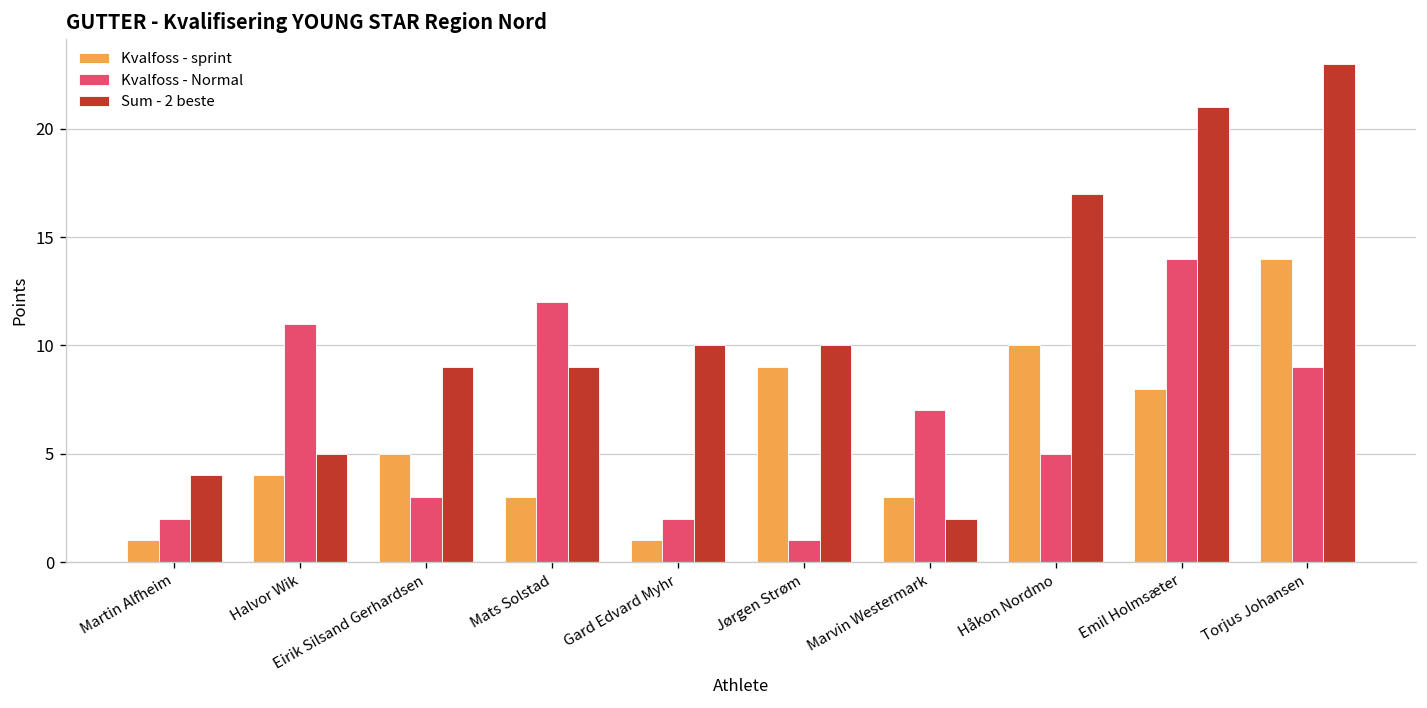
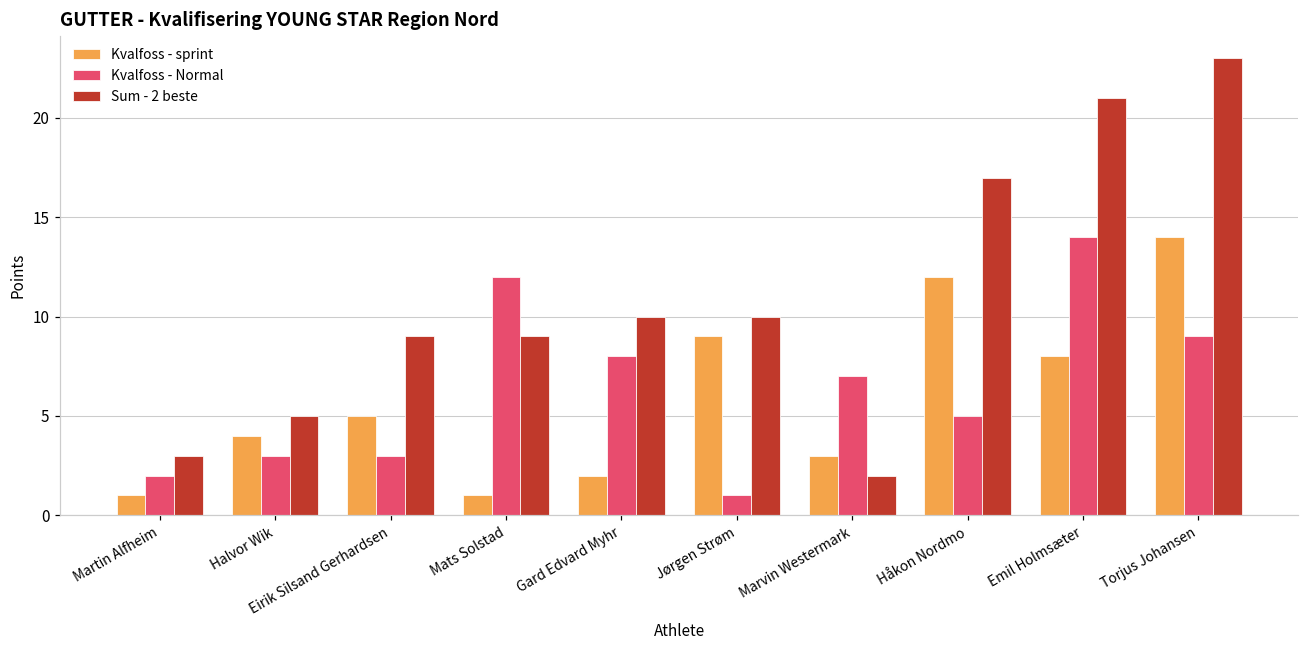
Sum - 2 beste, Martin Alfheim: 4 -> 3
Kvalfoss - Normal, Halvor Wik: 11 -> 3
Kvalfoss - sprint, Mats Solstad: 3 -> 1
Kvalfoss - sprint, Gard Edvard Myhr: 1 -> 2
Kvalfoss - Normal, Gard Edvard Myhr: 2 -> 8
Kvalfoss - sprint, Håkon Nordmo: 10 -> 12
